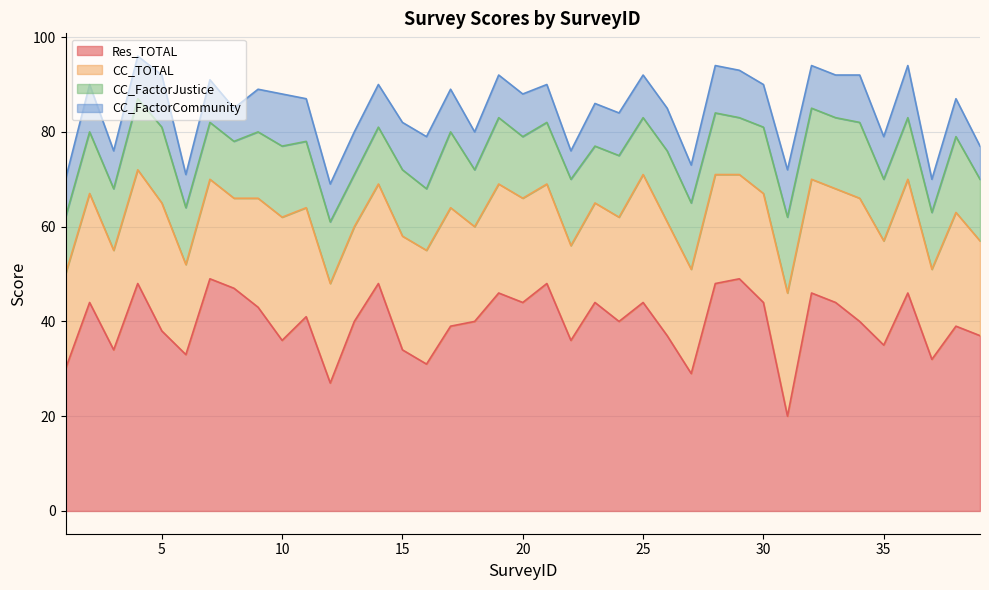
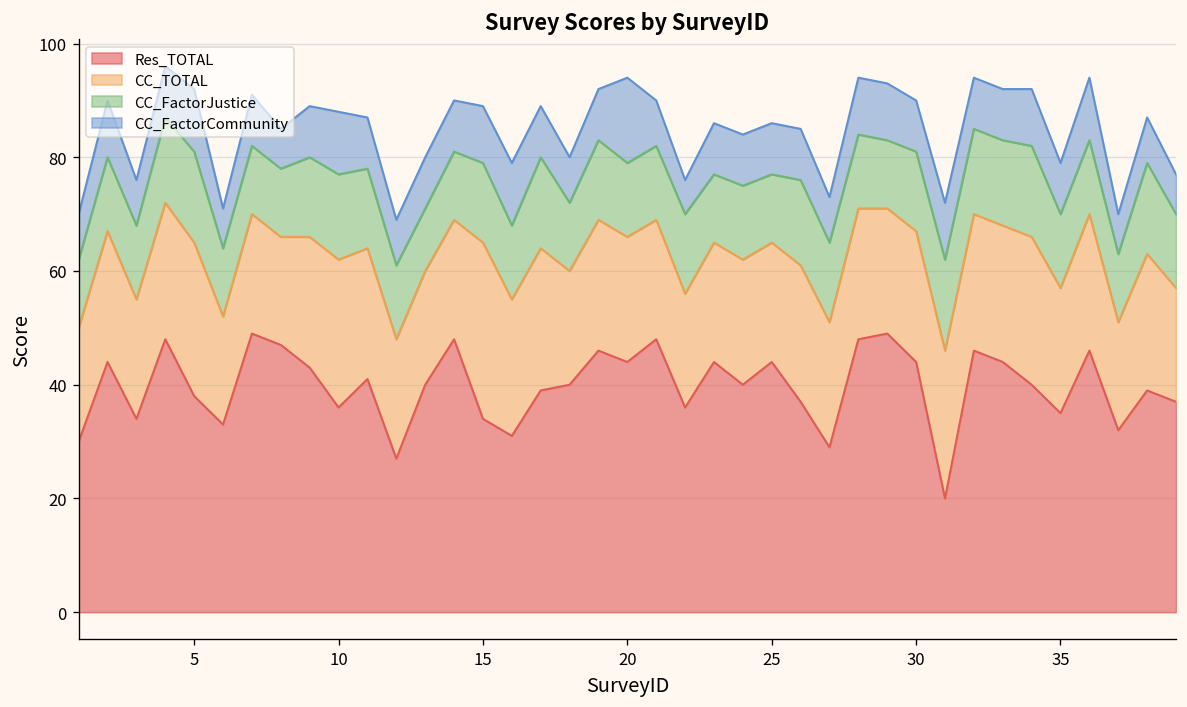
CC_TOTAL, 15: 24 -> 31
CC_FactorCommunity, 20: 9 -> 15
CC_TOTAL, 25: 27 -> 21
